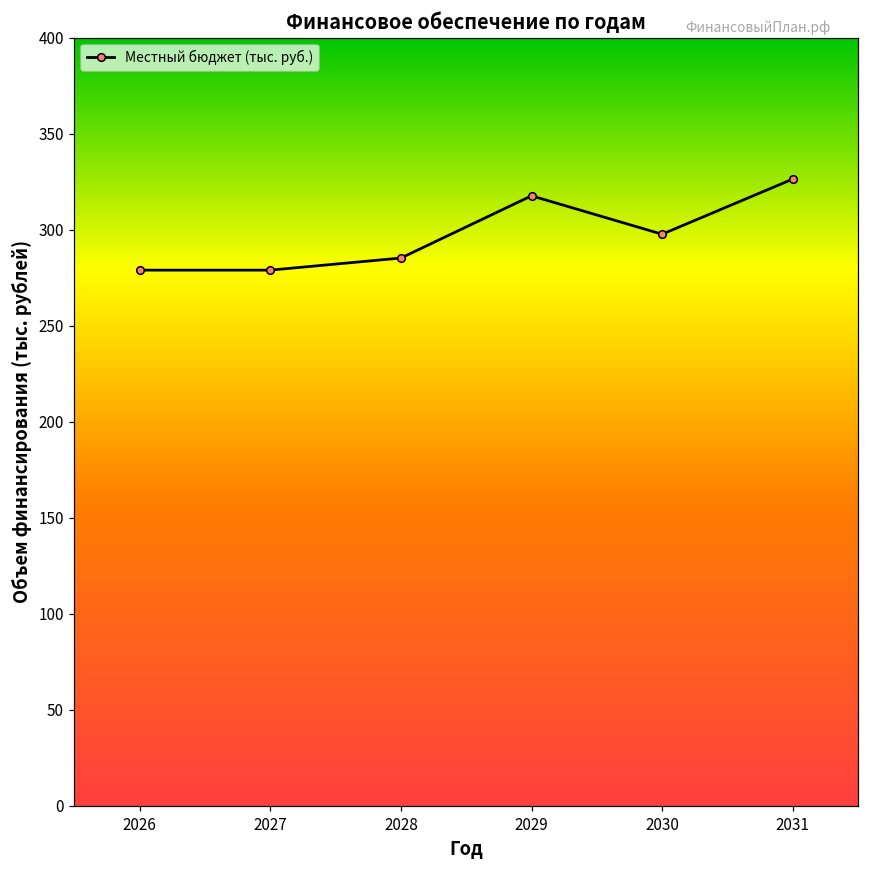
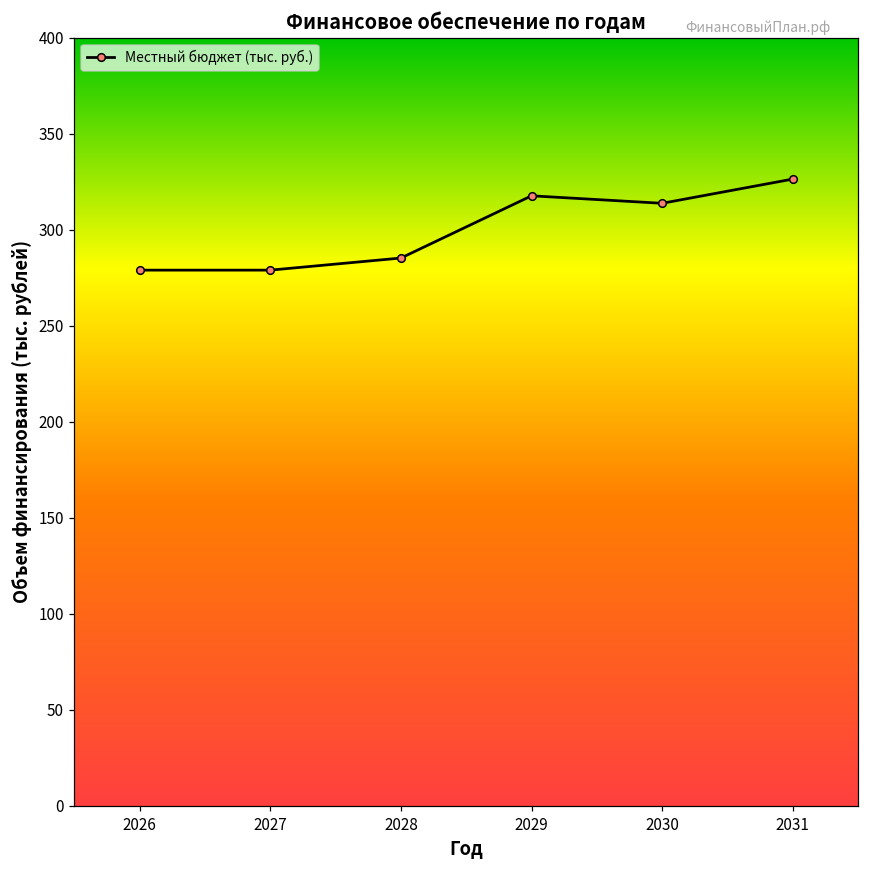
2030: 298 -> 314
